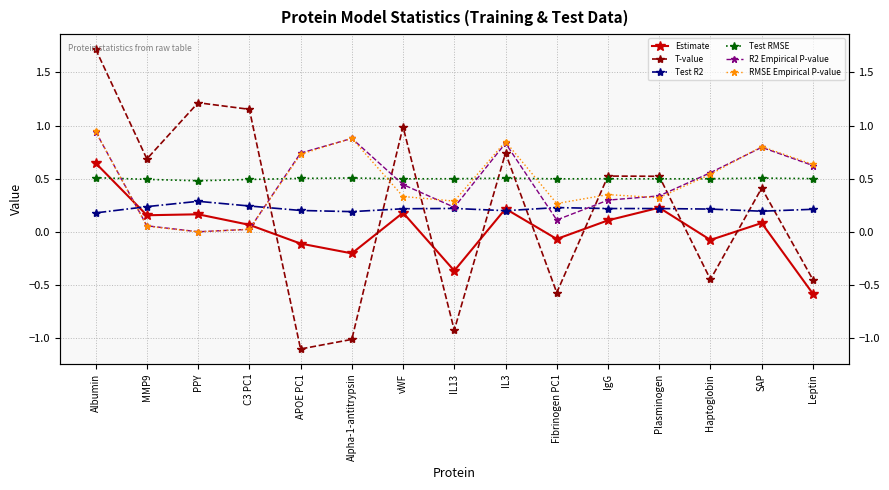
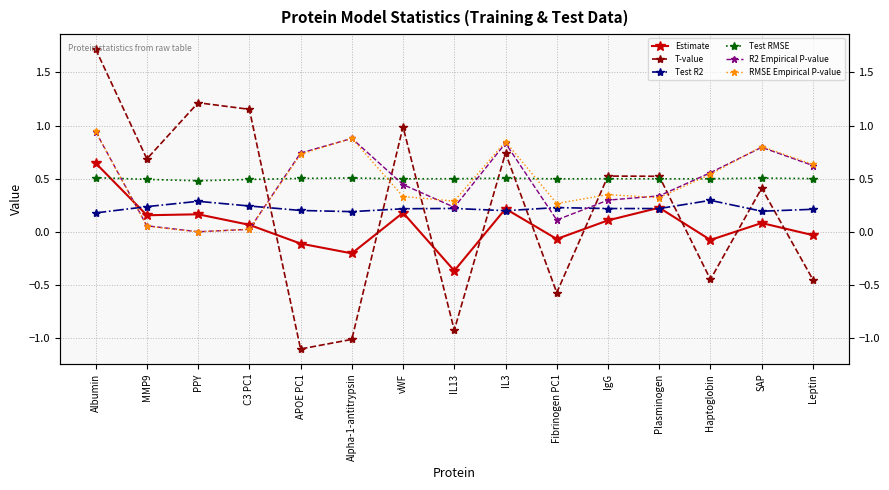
Test R2, Haptoglobin: 0.22 -> 0.30
Estimate, Leptin: -0.58 -> -0.03
